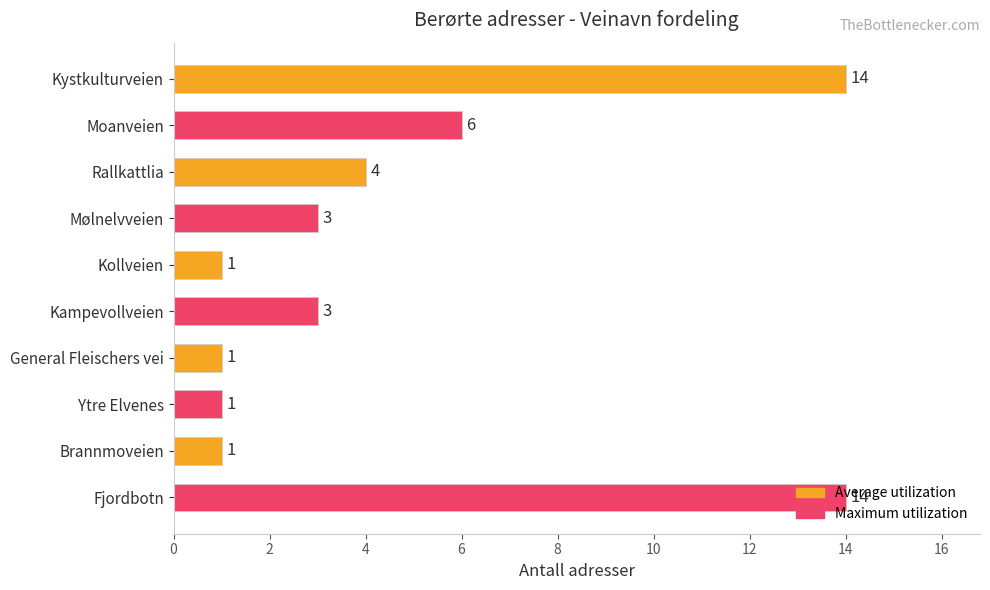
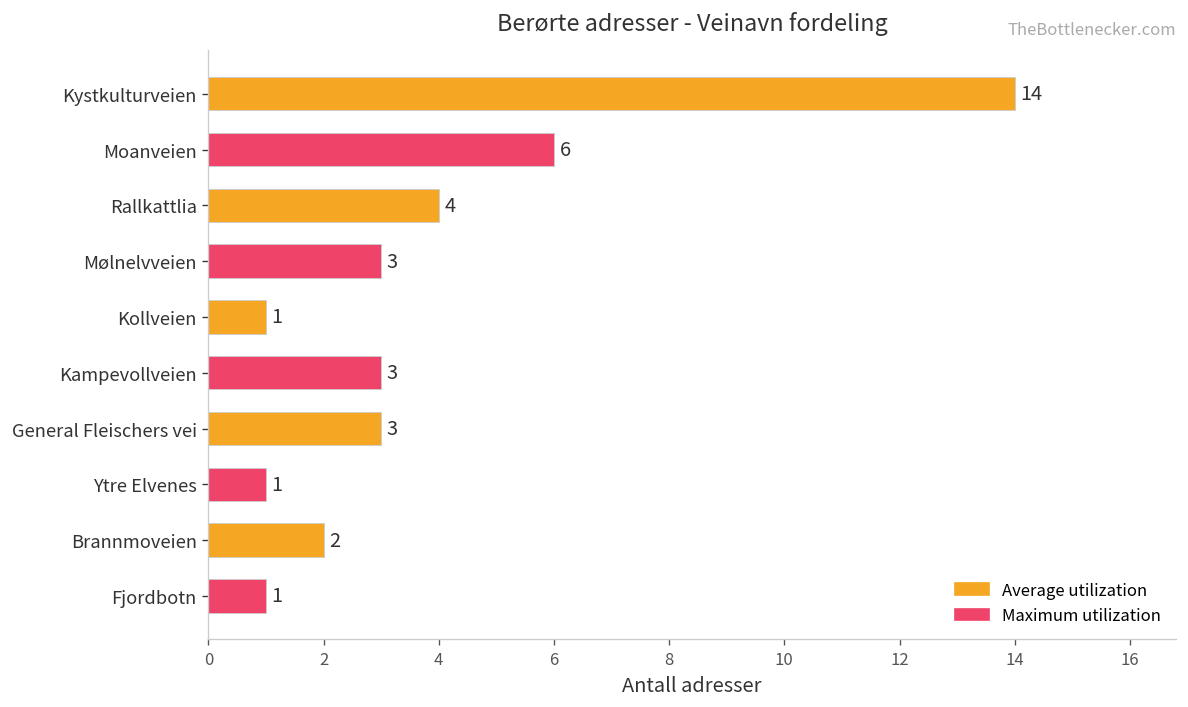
General Fleischers vei: 1 -> 3
Brannmoveien: 1 -> 2
Fjordbotn: 14 -> 1
